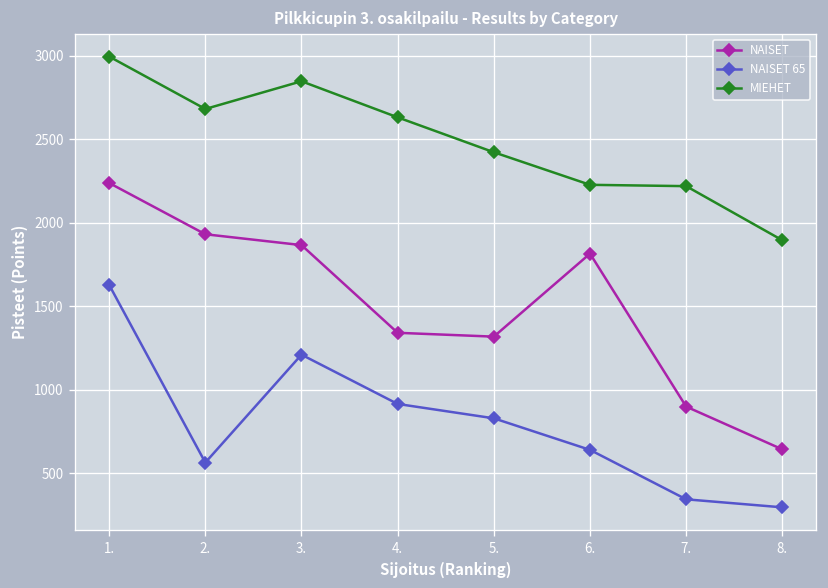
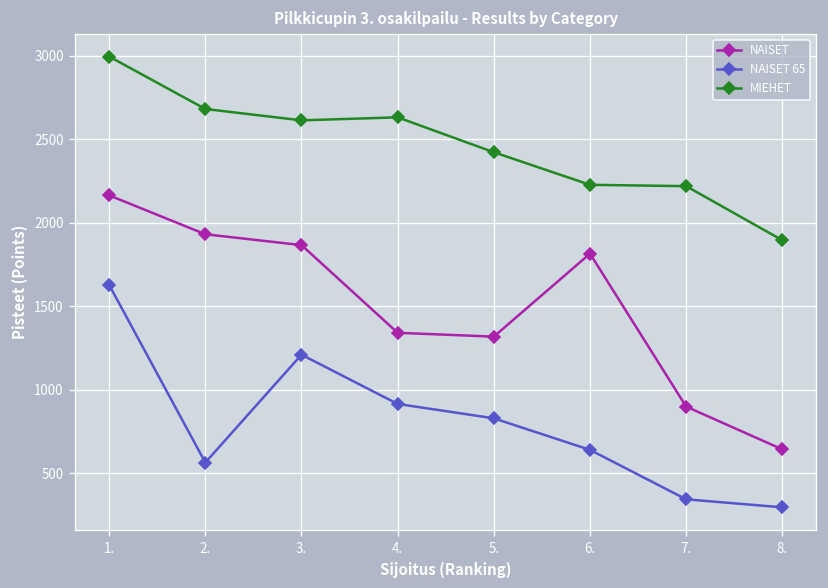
NAISET, 1.: 2240 -> 2170
MIEHET, 3.: 2850 -> 2610
